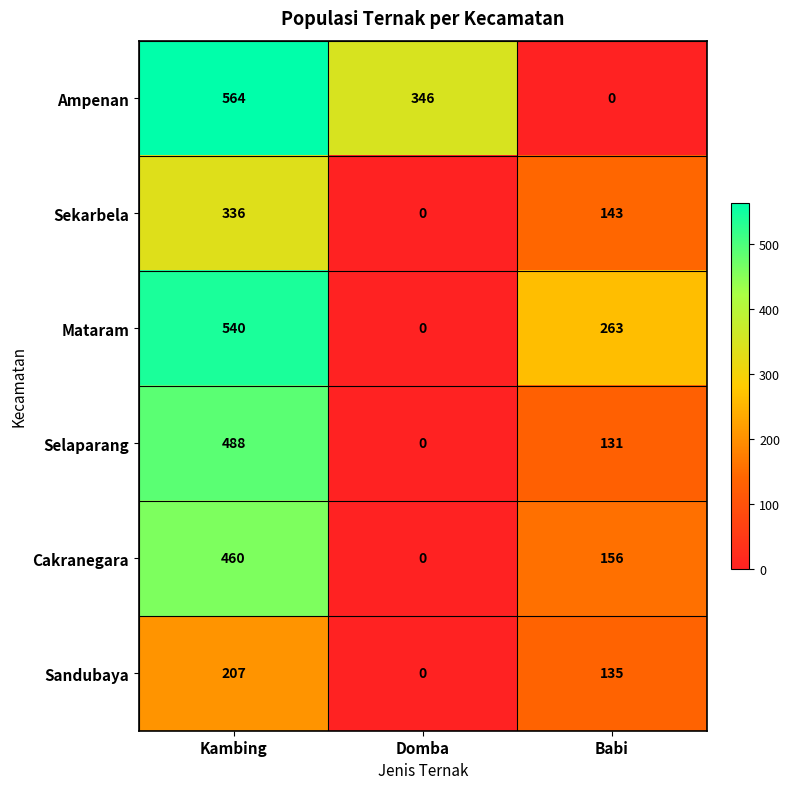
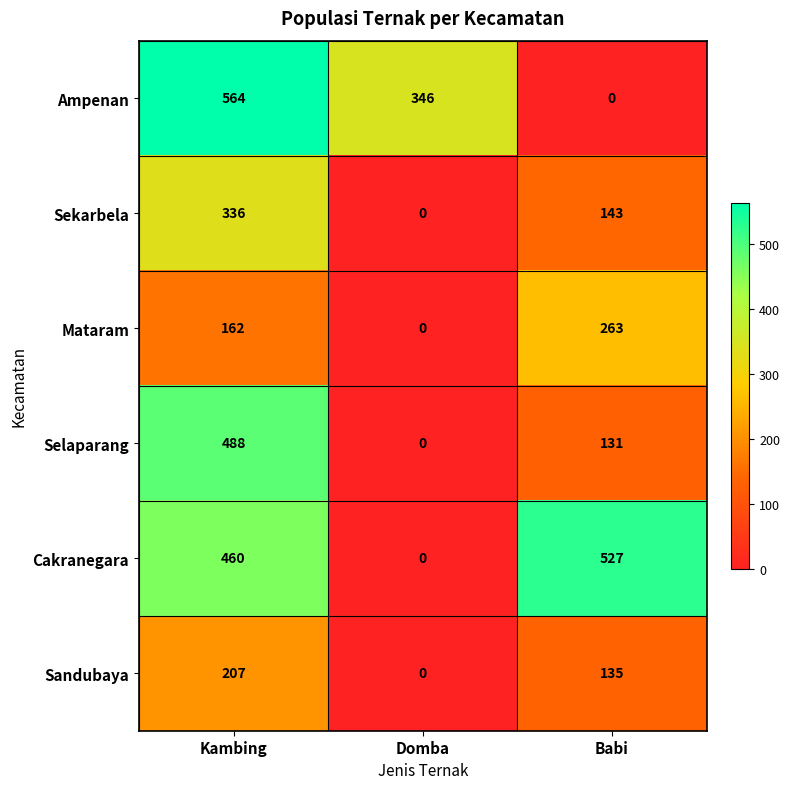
Mataram, Kambing: 540 -> 162
Cakranegara, Babi: 156 -> 527
